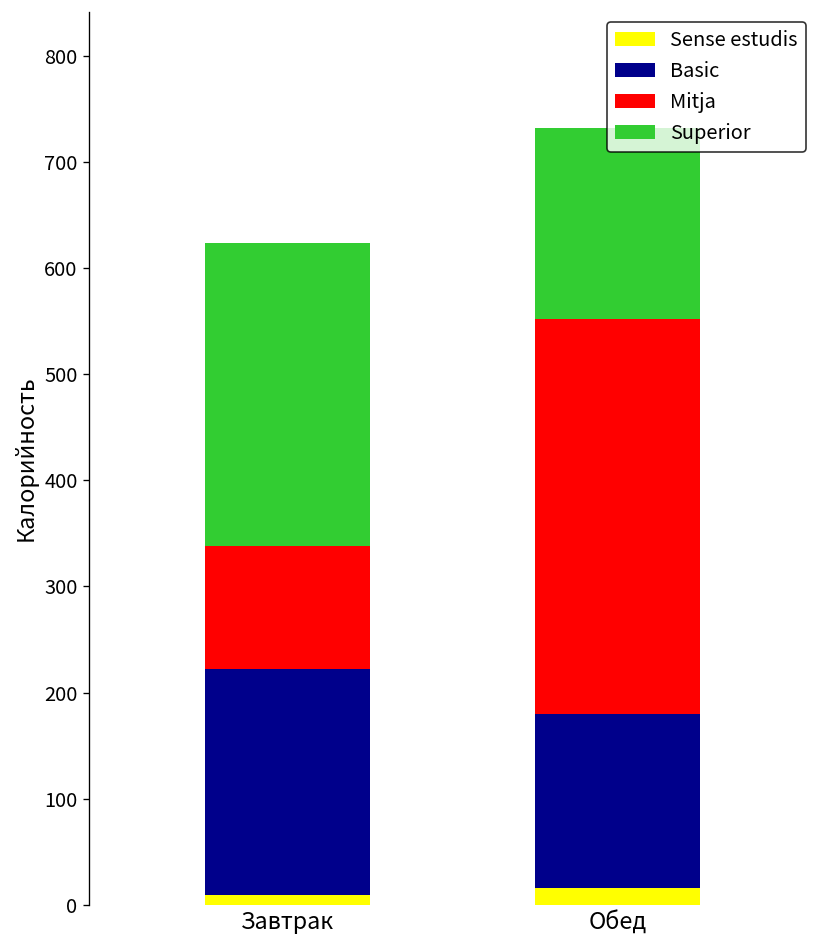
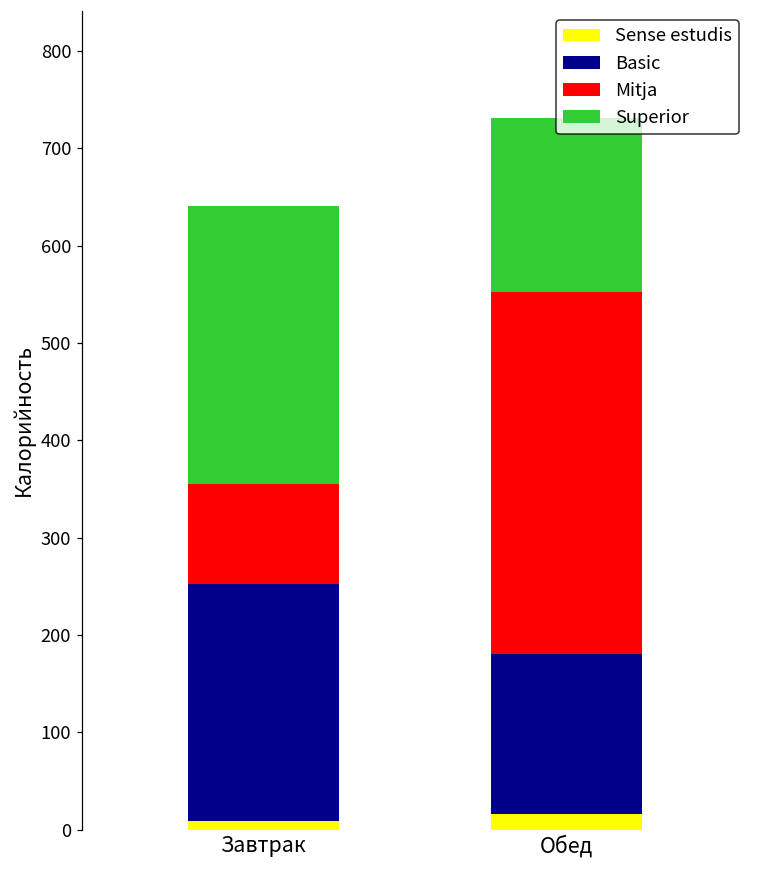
Basic, Завтрак: 210 -> 240
Mitja, Завтрак: 120 -> 100
